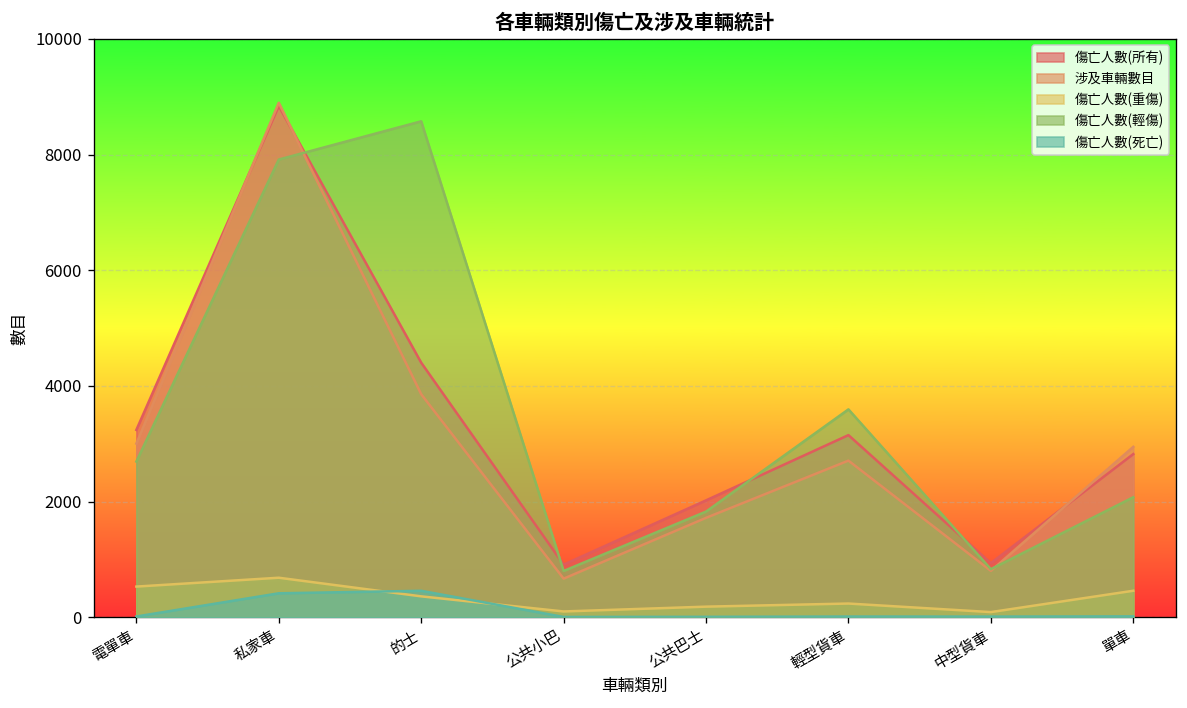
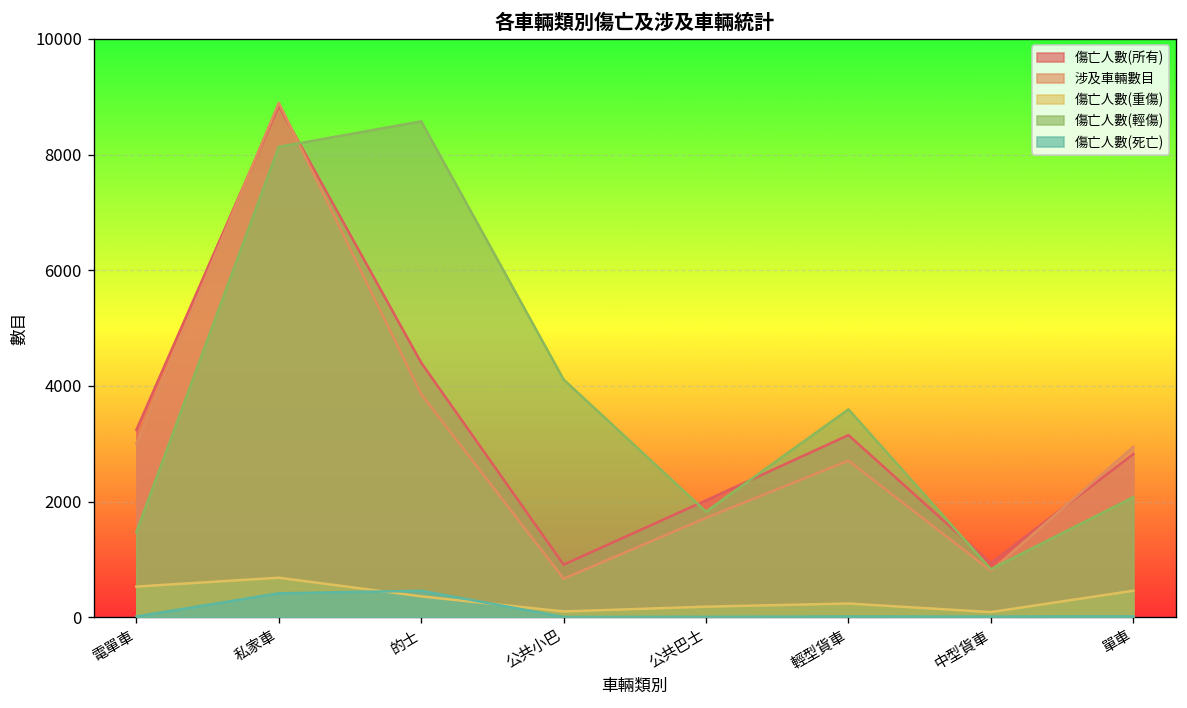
傷亡人數(輕傷), 電單車: 2700 -> 1500
傷亡人數(輕傷), 私家車: 7900 -> 8100
傷亡人數(輕傷), 公共小巴: 800 -> 4100
